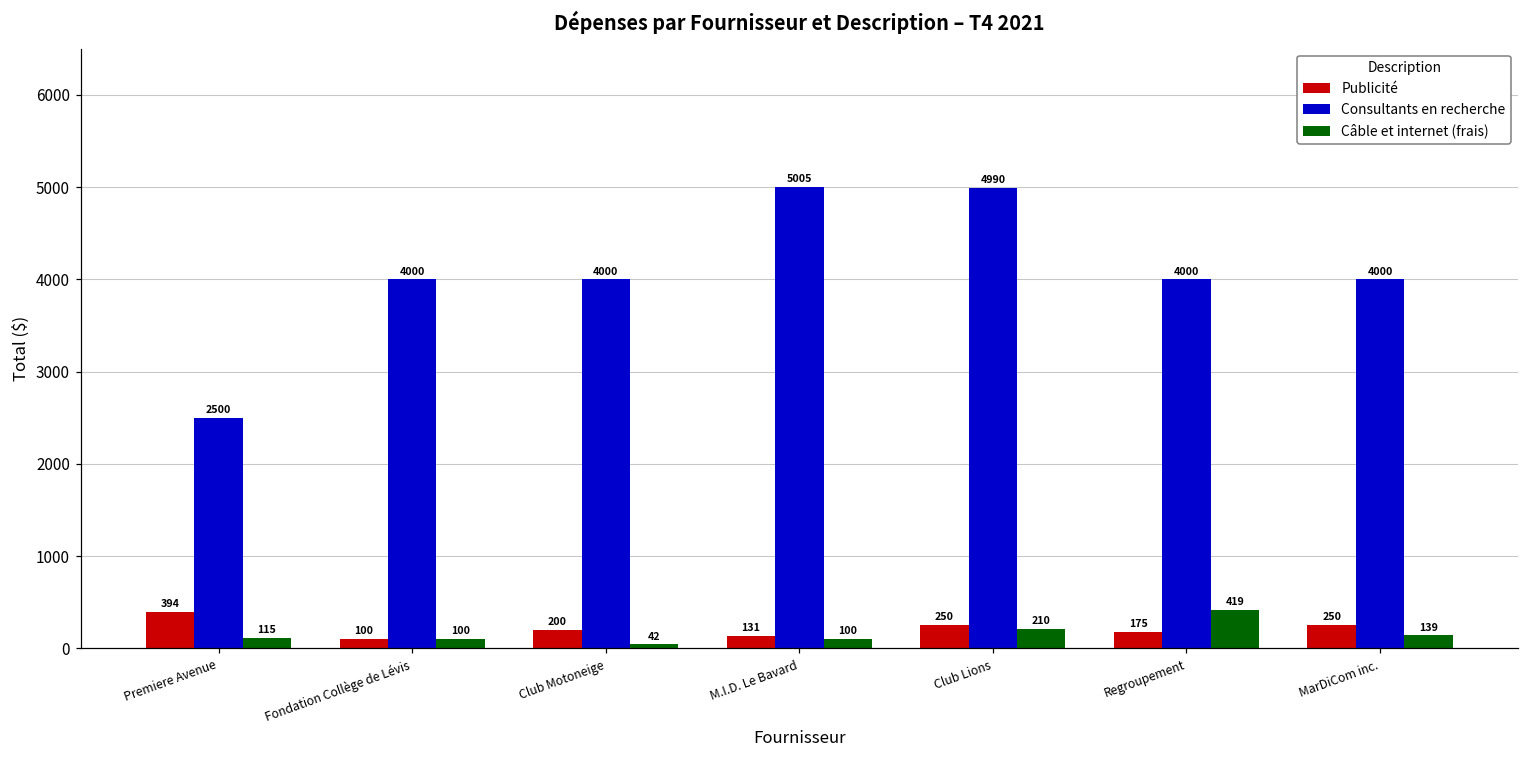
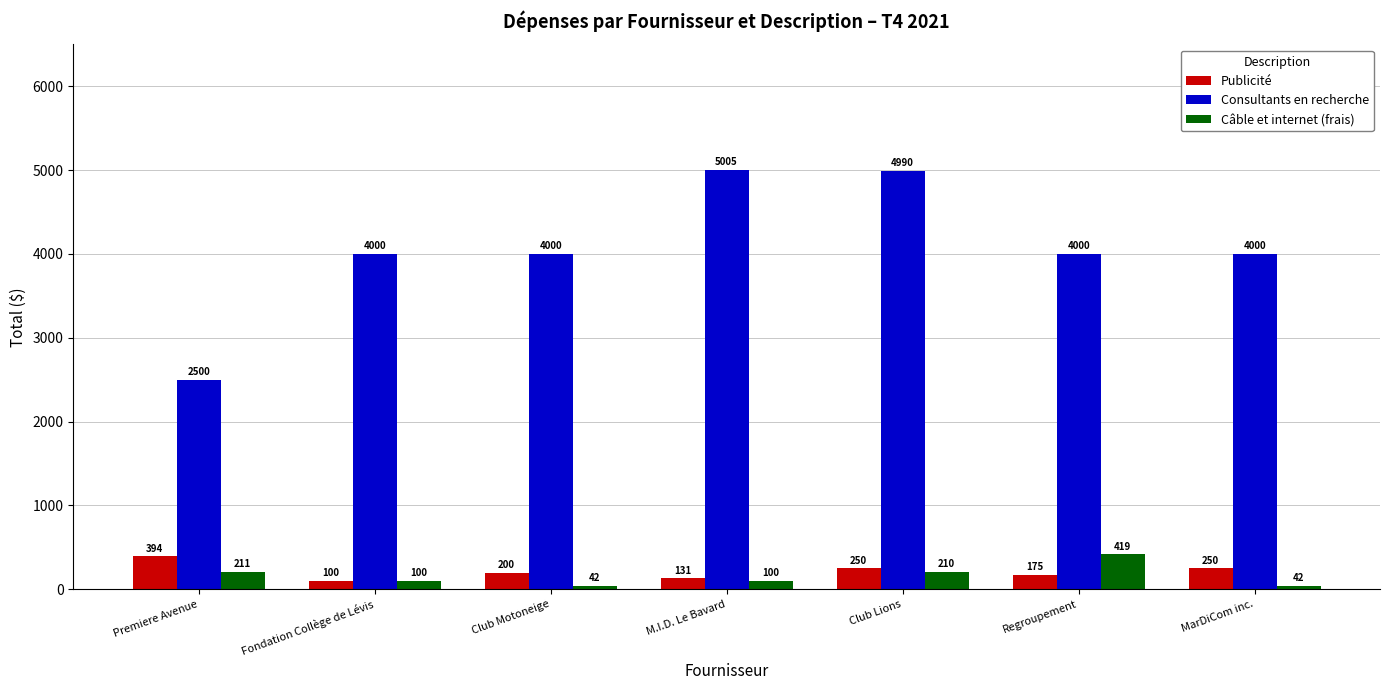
Câble et internet (frais), Premiere Avenue: 115 -> 211
Câble et internet (frais), MarDiCom inc.: 139 -> 42
